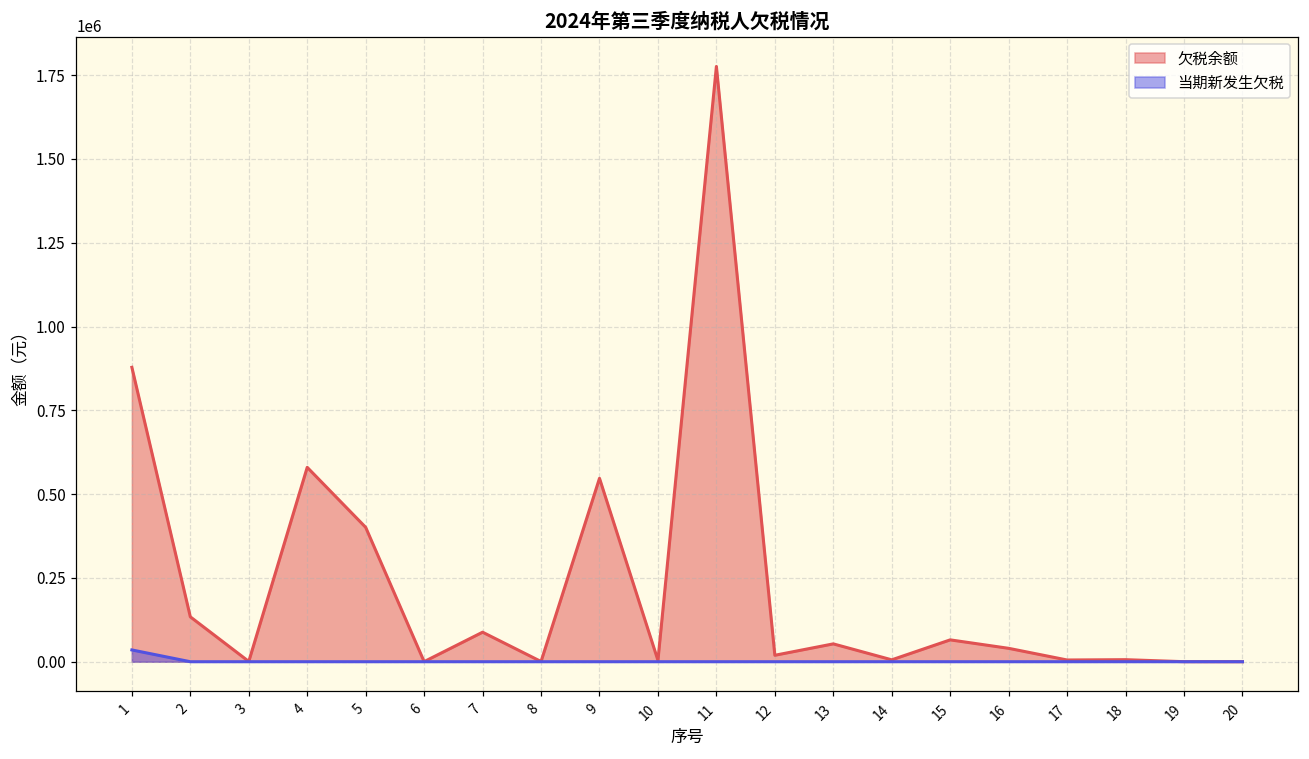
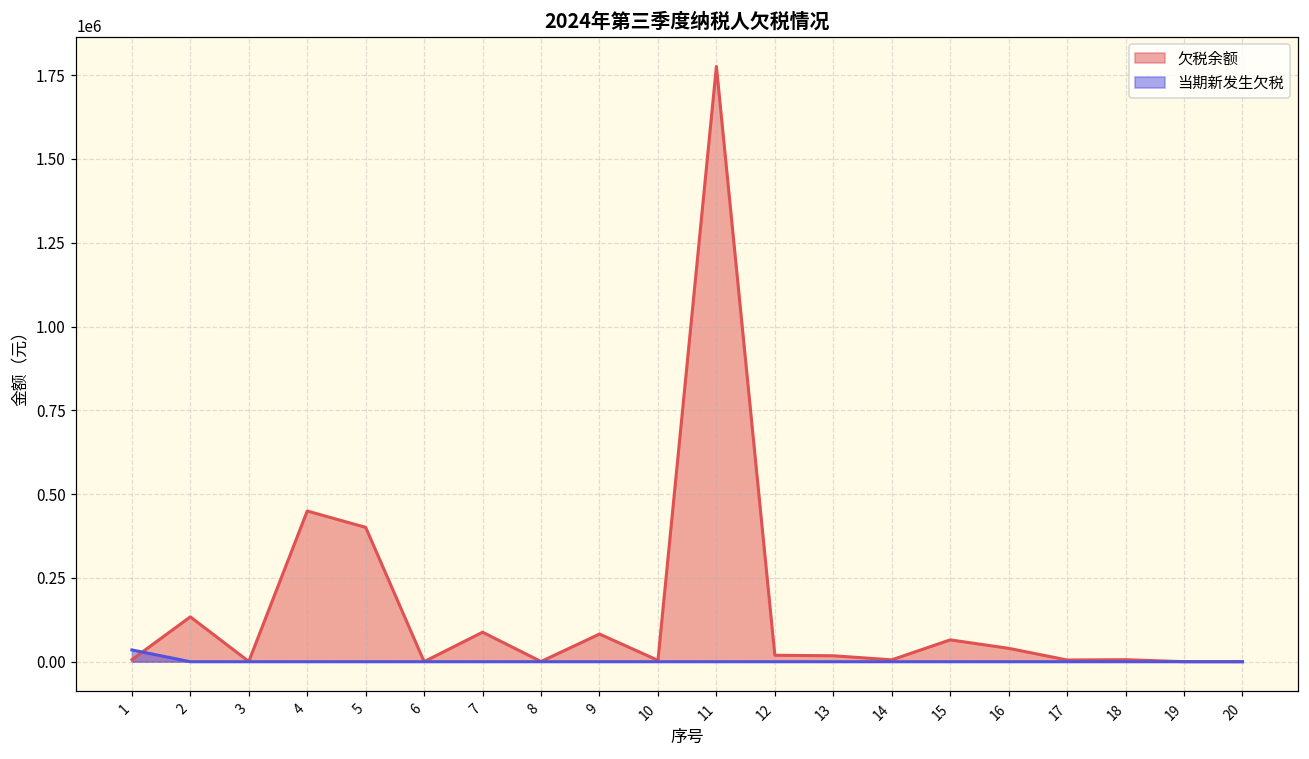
欠税余额, 1: 880000 -> 10000
欠税余额, 4: 580000 -> 450000
欠税余额, 9: 550000 -> 80000
欠税余额, 13: 50000 -> 20000
